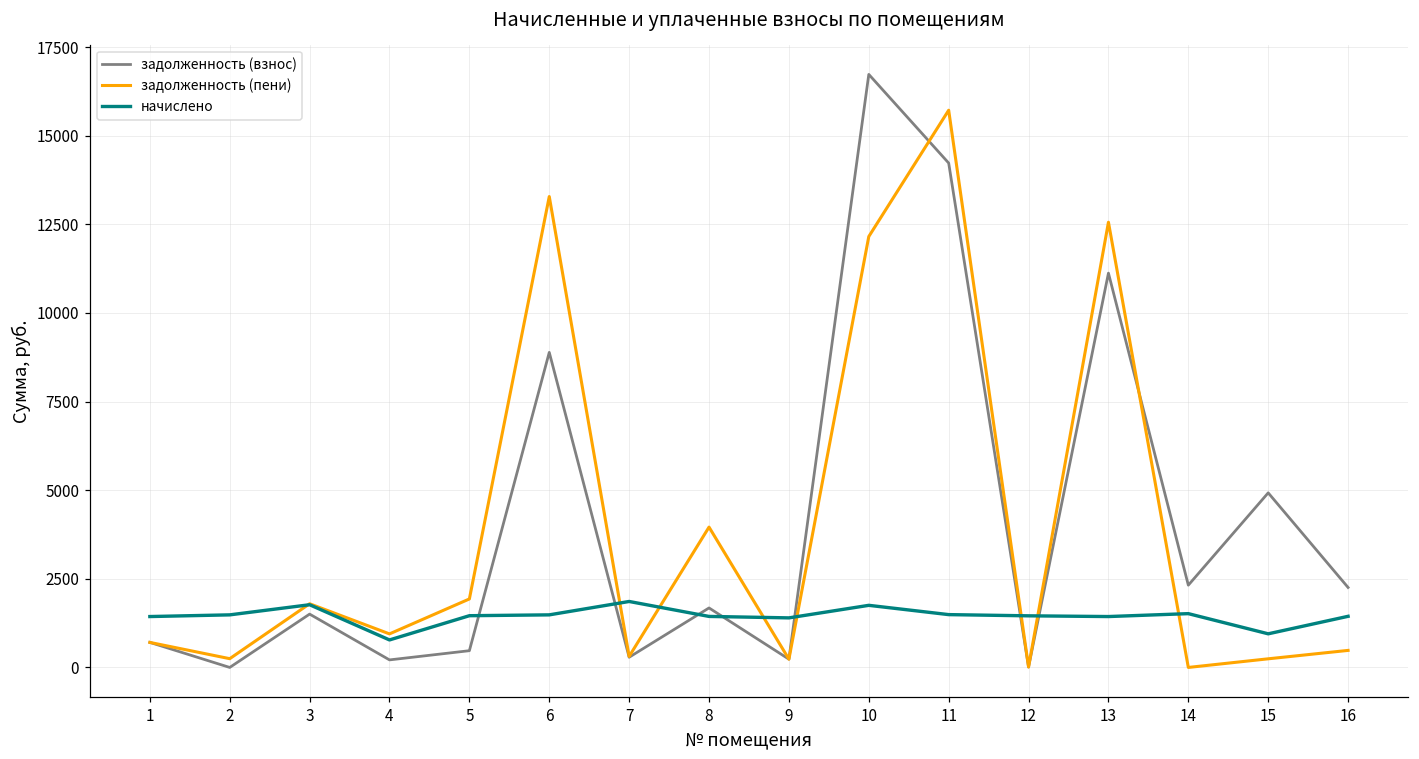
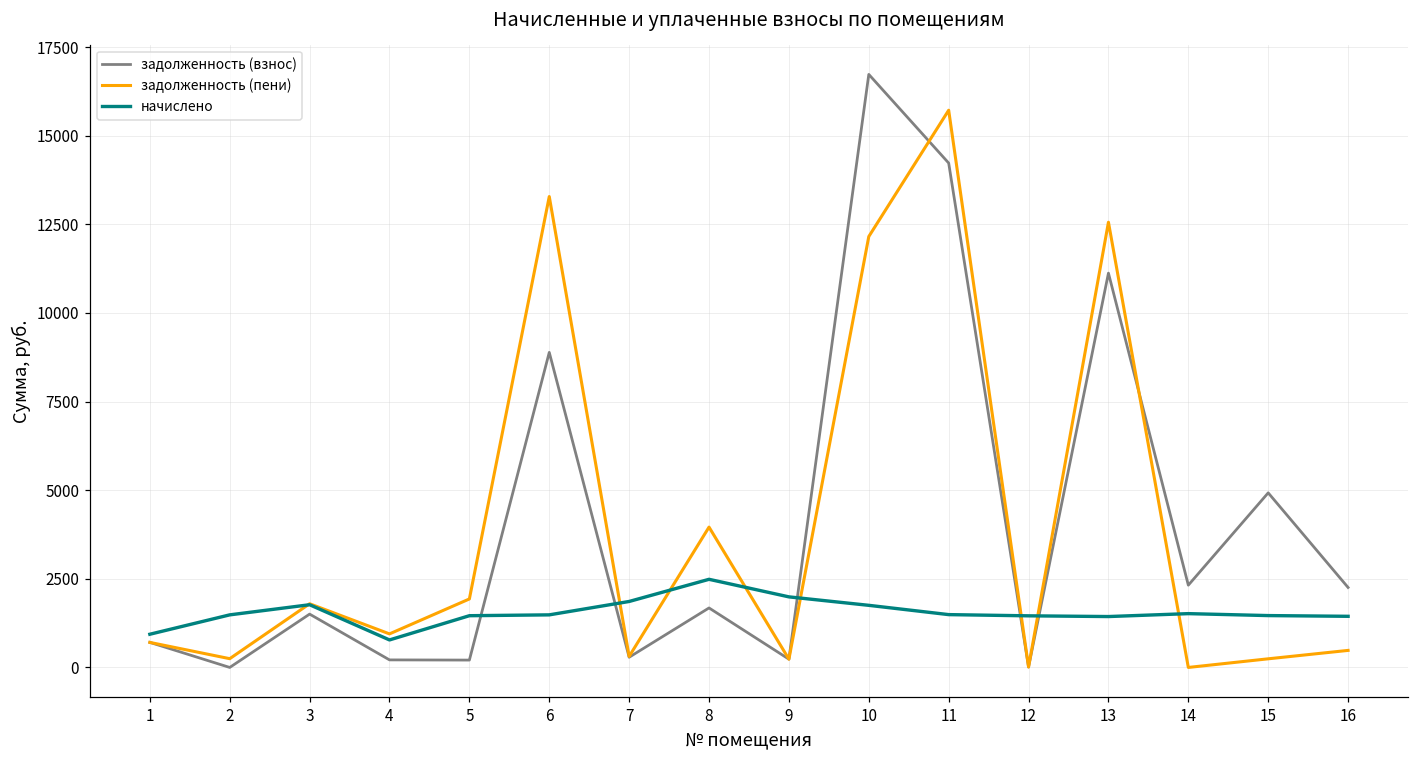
начислено, 1: 1400 -> 900
задолженность (взнос), 5: 500 -> 200
начислено, 8: 1400 -> 2500
начислено, 9: 1400 -> 2000
начислено, 15: 900 -> 1500
